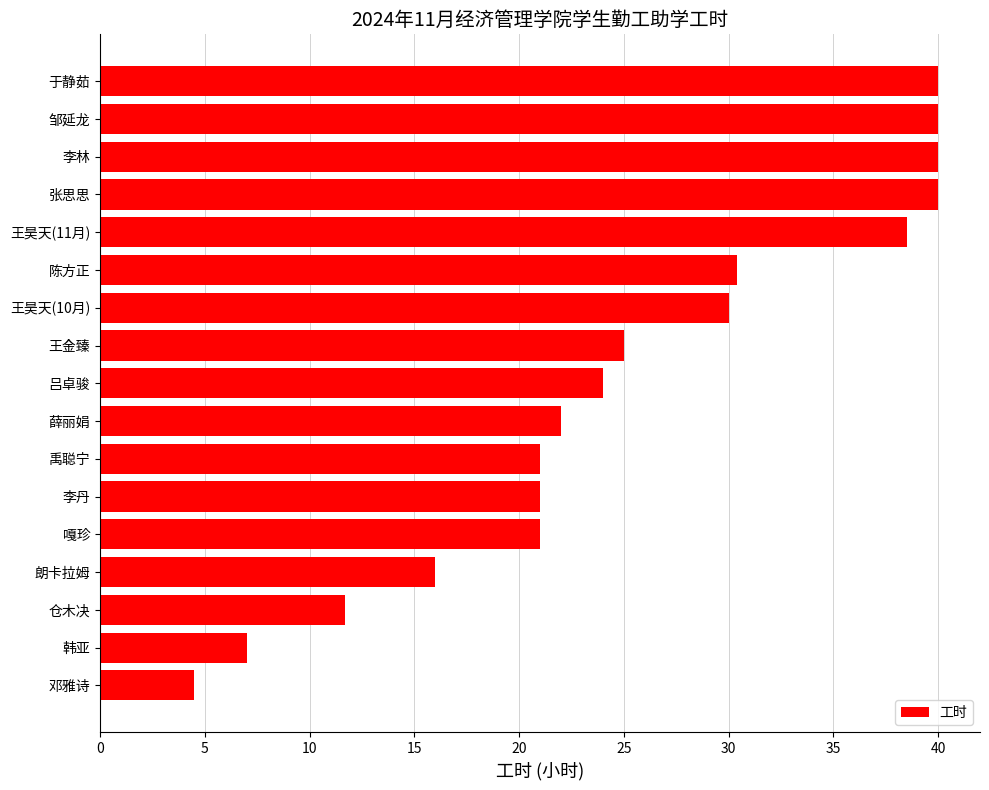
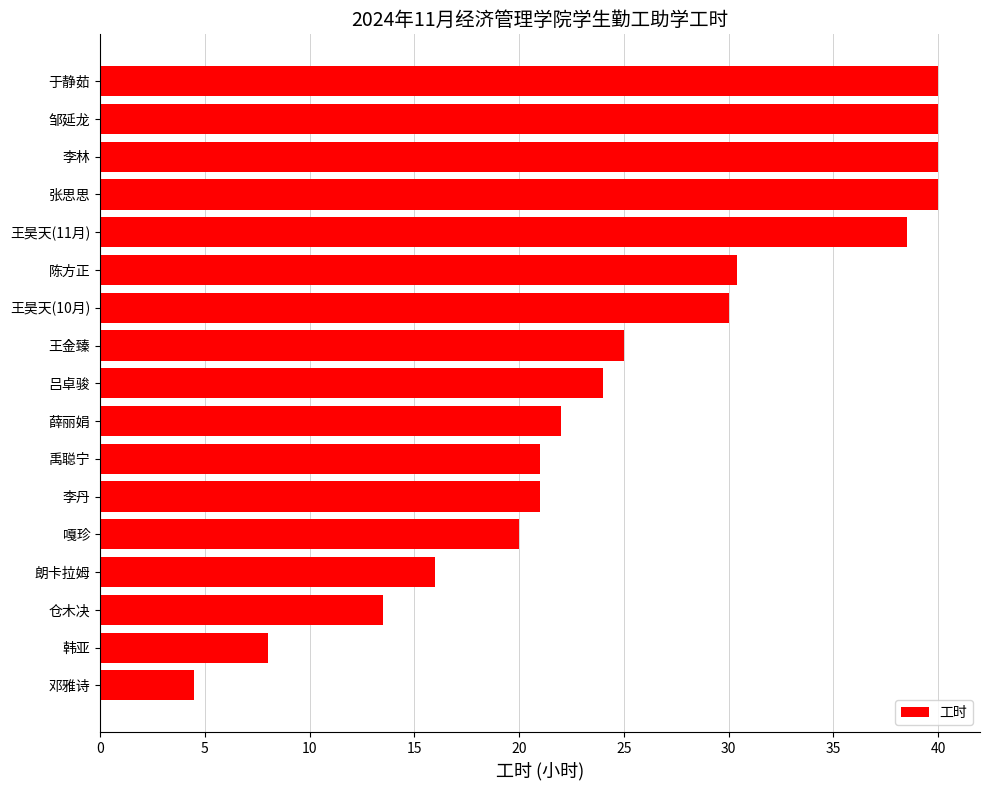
嘎珍: 21 -> 20
仓木决: 11.7 -> 13.5
韩亚: 7 -> 8
